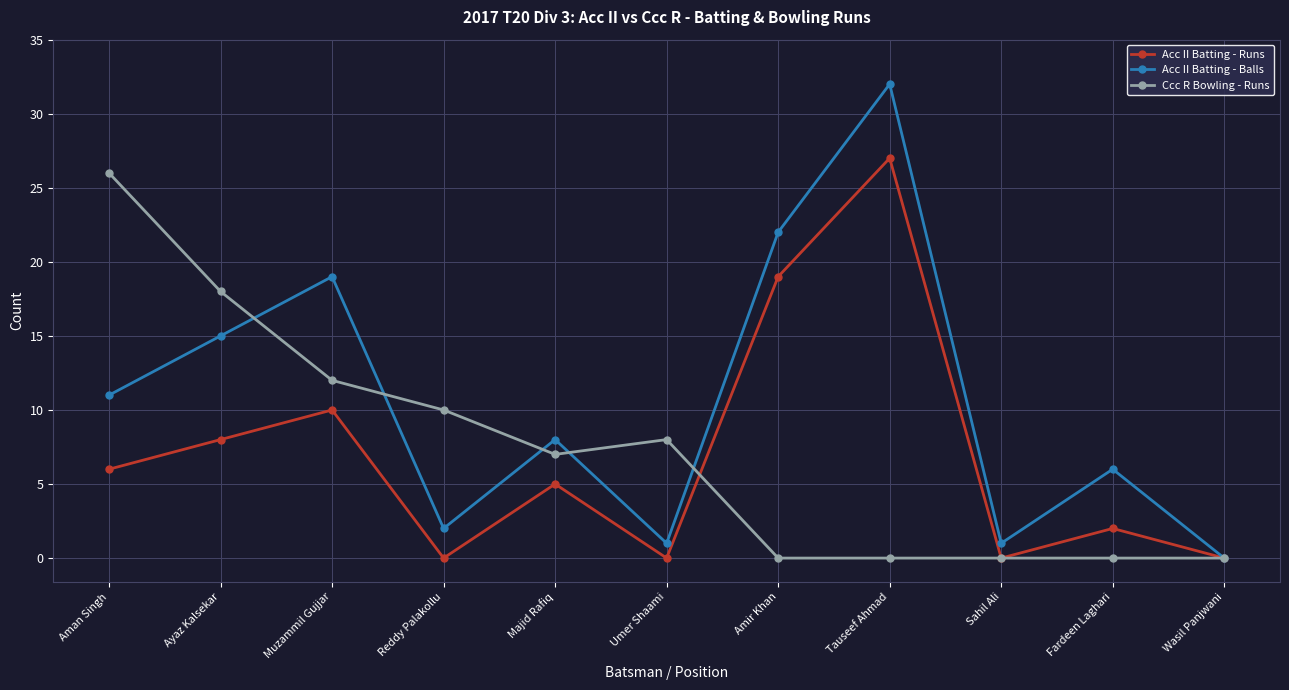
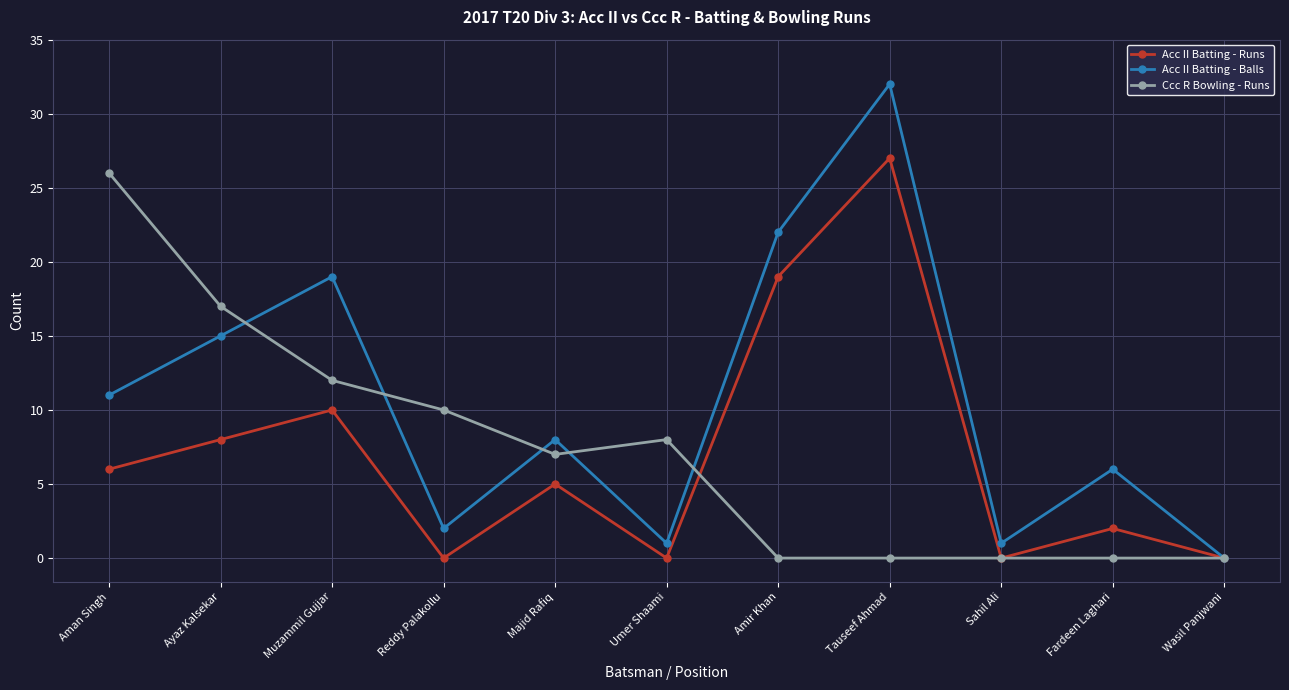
Ccc R Bowling - Runs, Ayaz Kalsekar: 18 -> 17
